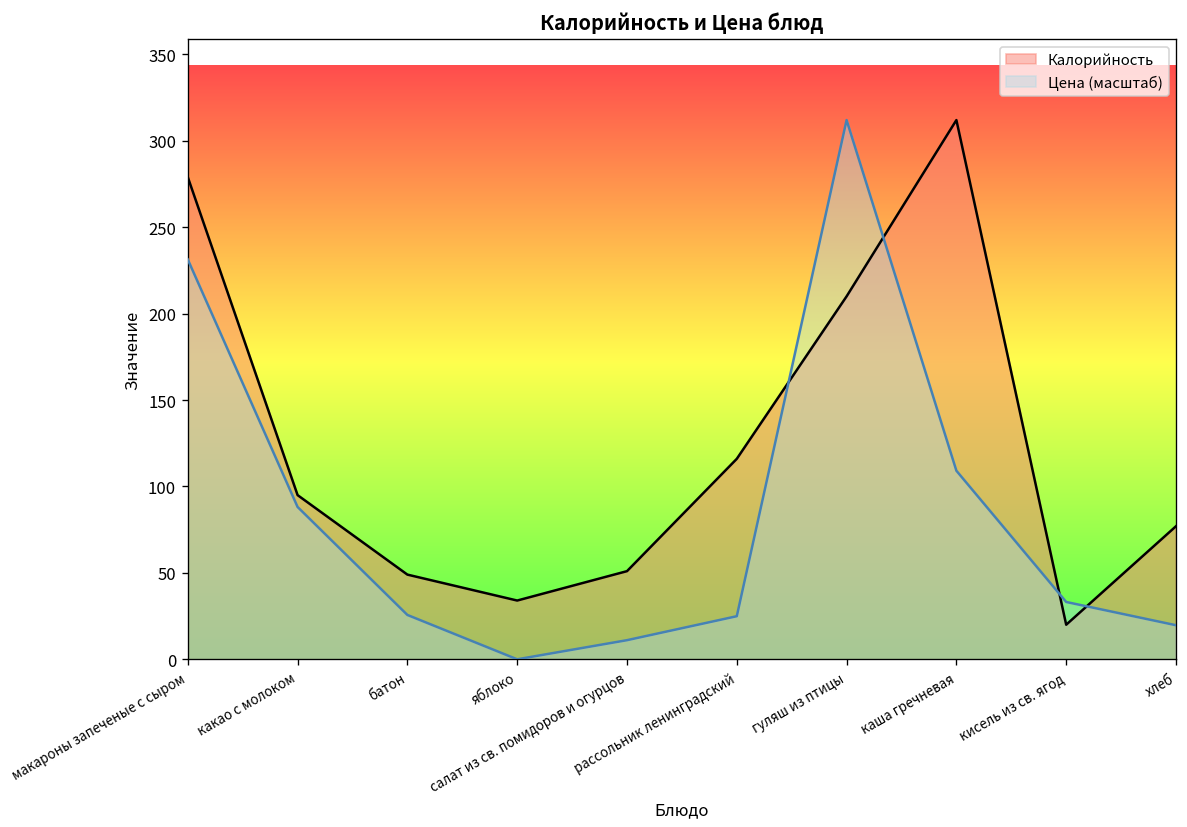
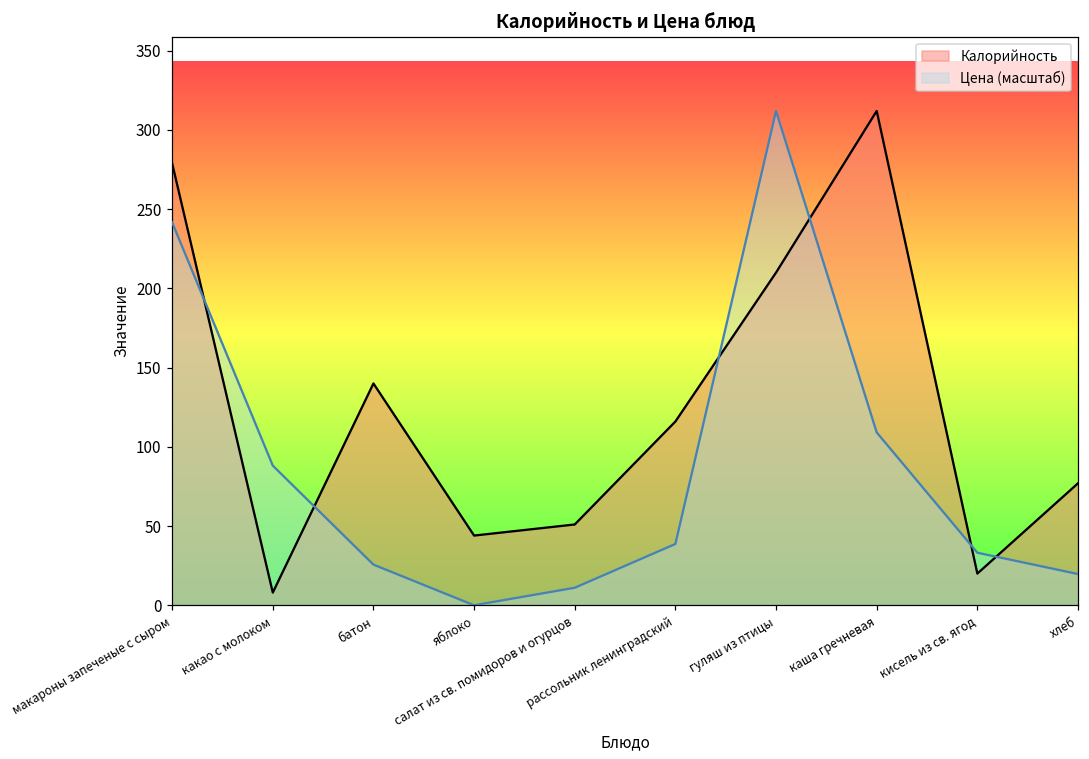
Цена (масштаб), макароны запеченые с сыром: 231 -> 242
Калорийность, какао с молоком: 95 -> 8
Калорийность, батон: 49 -> 140
Калорийность, яблоко: 34 -> 44
Цена (масштаб), рассольник ленинградский: 25 -> 39
